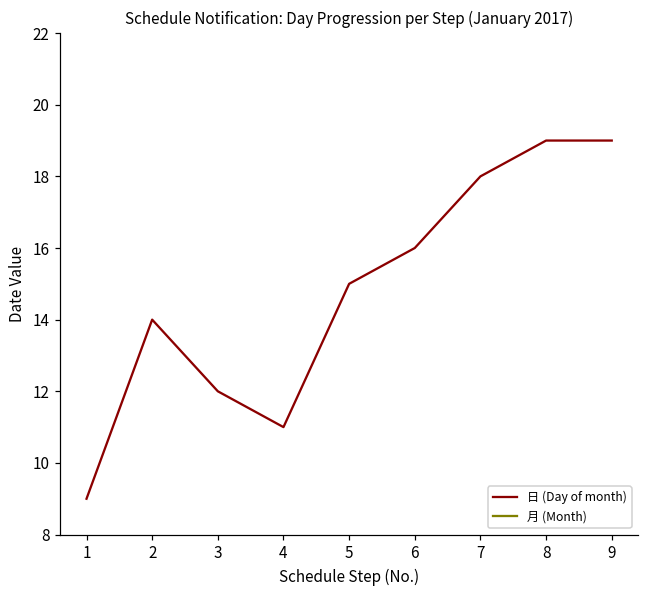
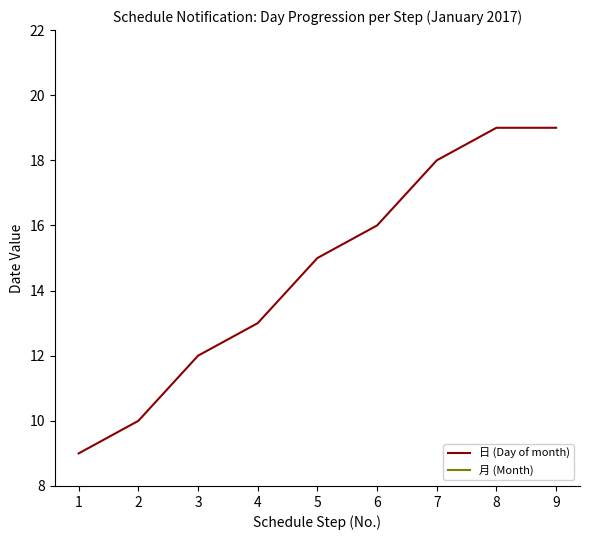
日 (Day of month), 2: 14 -> 10
日 (Day of month), 4: 11 -> 13
